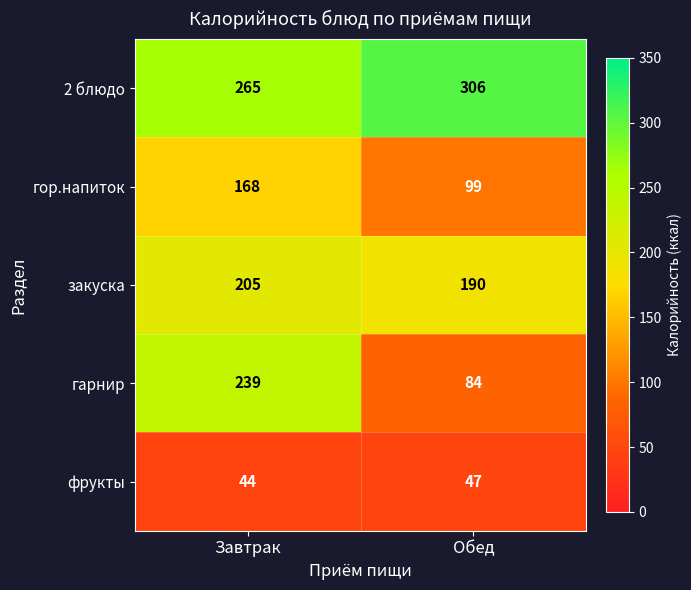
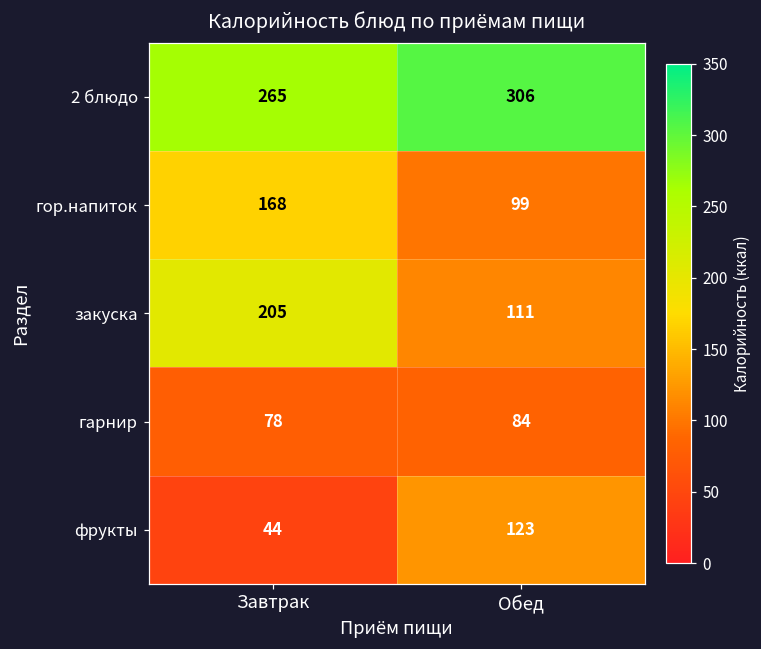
закуска, Обед: 190 -> 111
гарнир, Завтрак: 239 -> 78
фрукты, Обед: 47 -> 123
